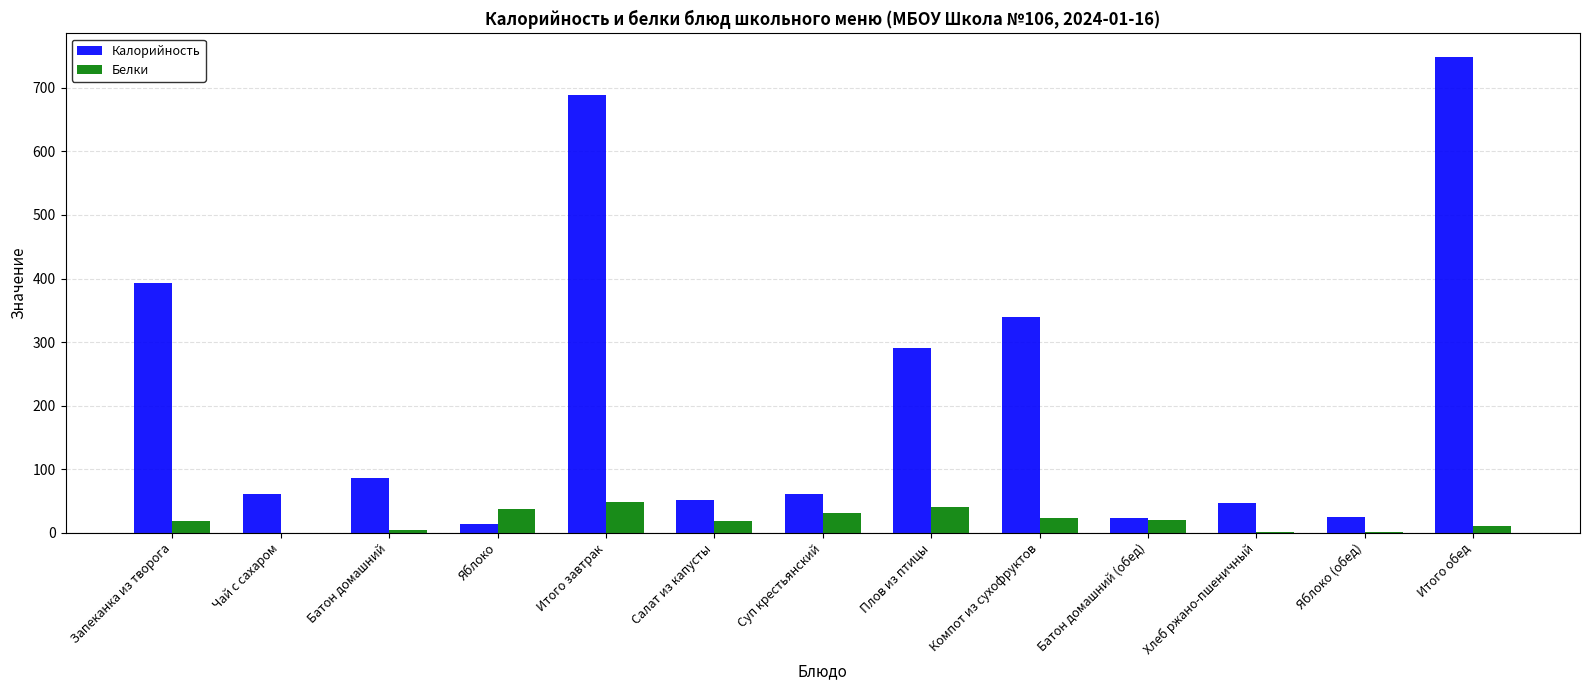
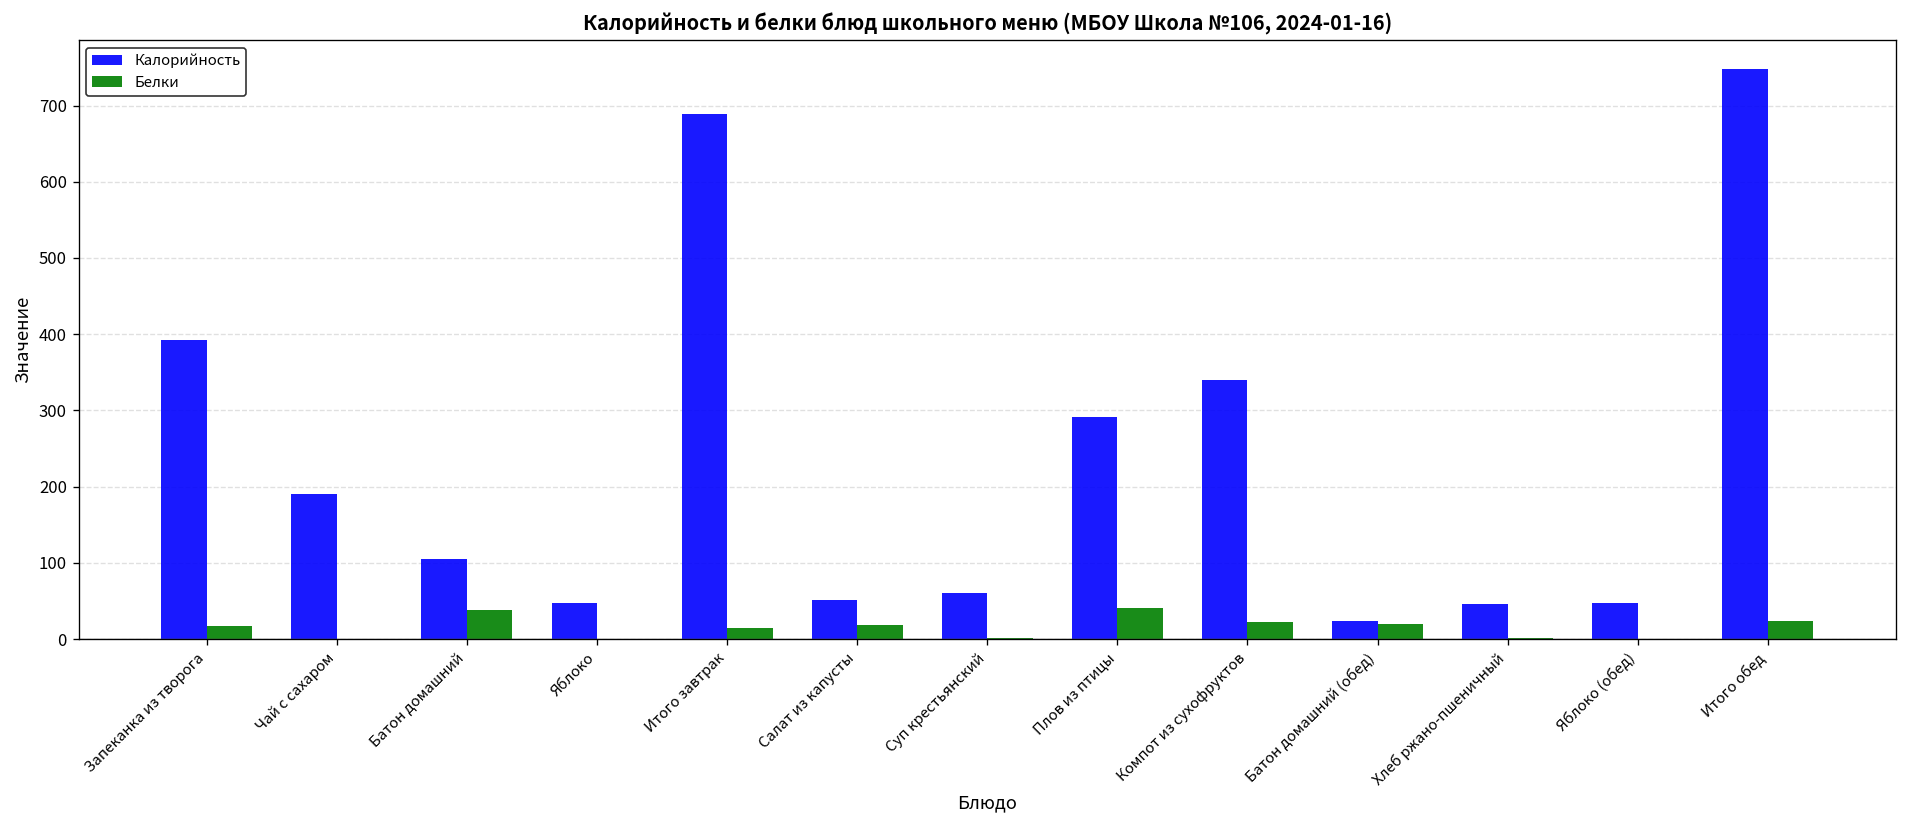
Калорийность, Чай с сахаром: 60 -> 190
Калорийность, Батон домашний: 90 -> 100
Белки, Батон домашний: 0 -> 40
Калорийность, Яблоко: 10 -> 50
Белки, Яблоко: 40 -> 0
Белки, Итого завтрак: 50 -> 10
Белки, Суп крестьянский: 30 -> 0
Калорийность, Яблоко (обед): 30 -> 50
Белки, Итого обед: 10 -> 20
